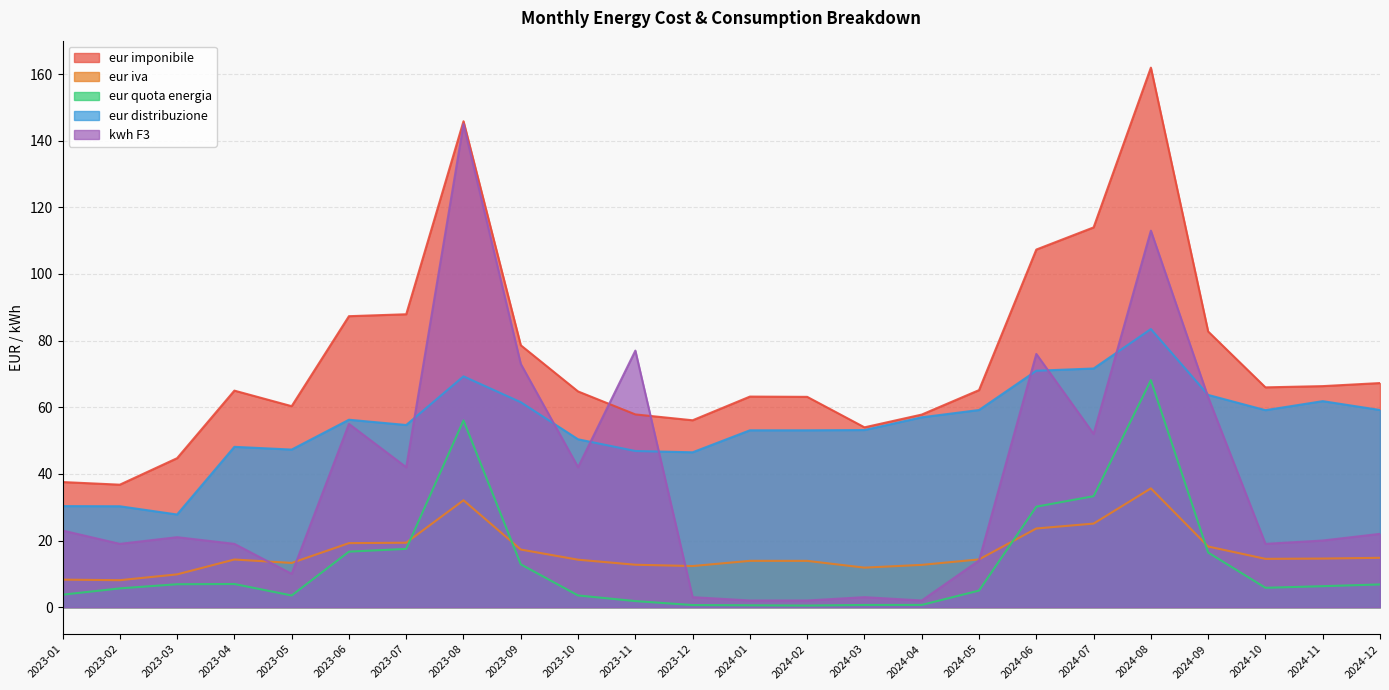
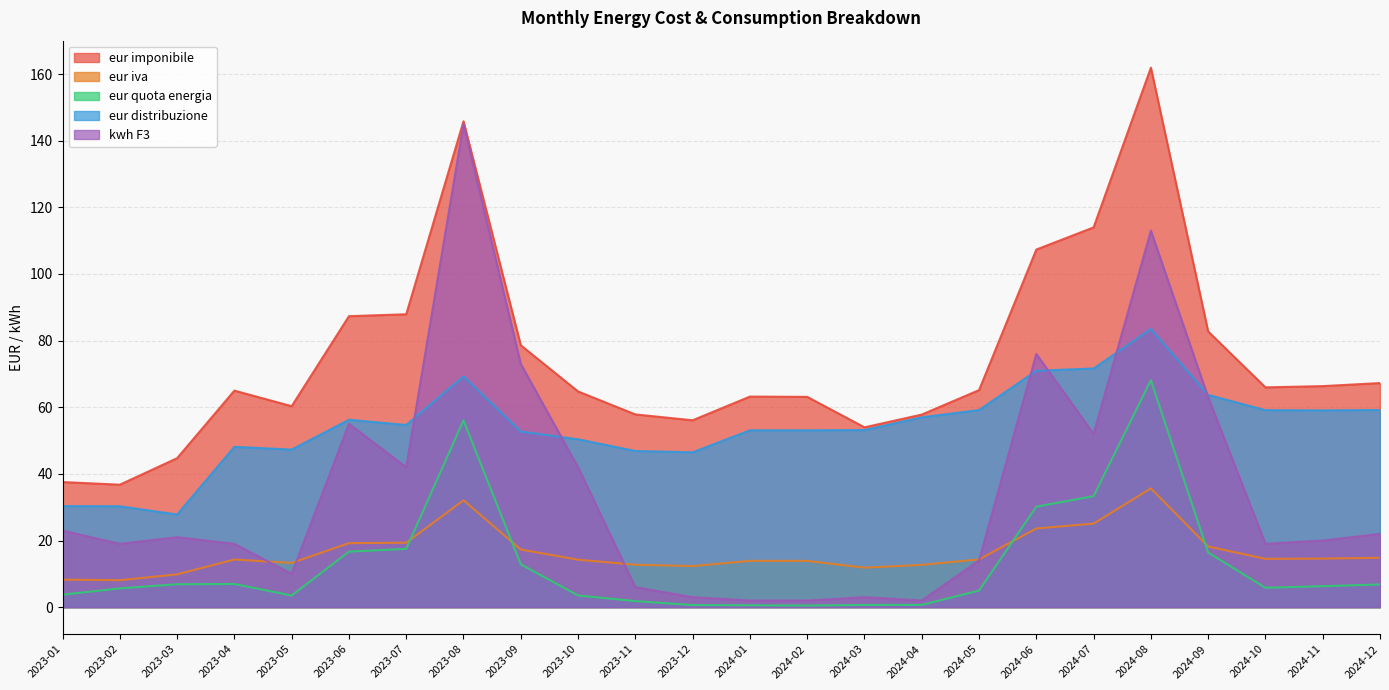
eur distribuzione, 2023-09: 62 -> 53
kwh F3, 2023-11: 77 -> 6
eur distribuzione, 2024-11: 62 -> 59
